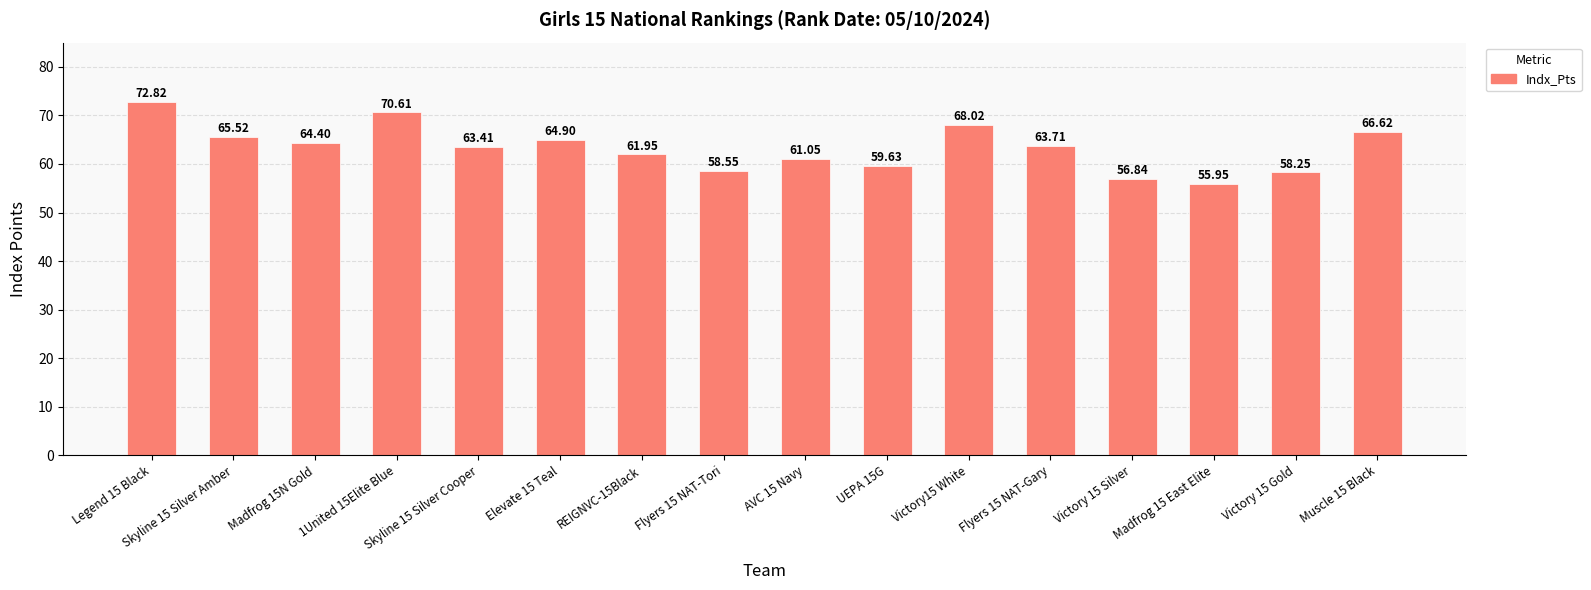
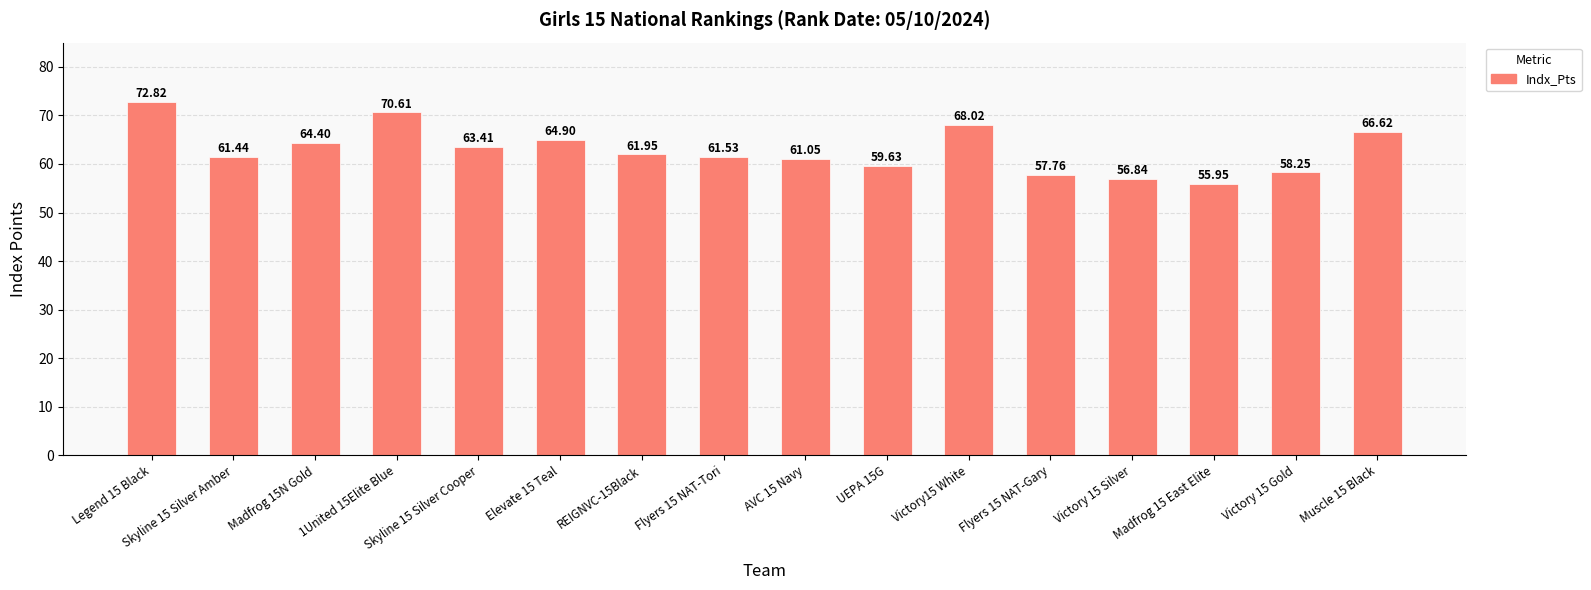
Skyline 15 Silver Amber: 65.52 -> 61.44
Flyers 15 NAT-Tori: 58.55 -> 61.53
Flyers 15 NAT-Gary: 63.71 -> 57.76
